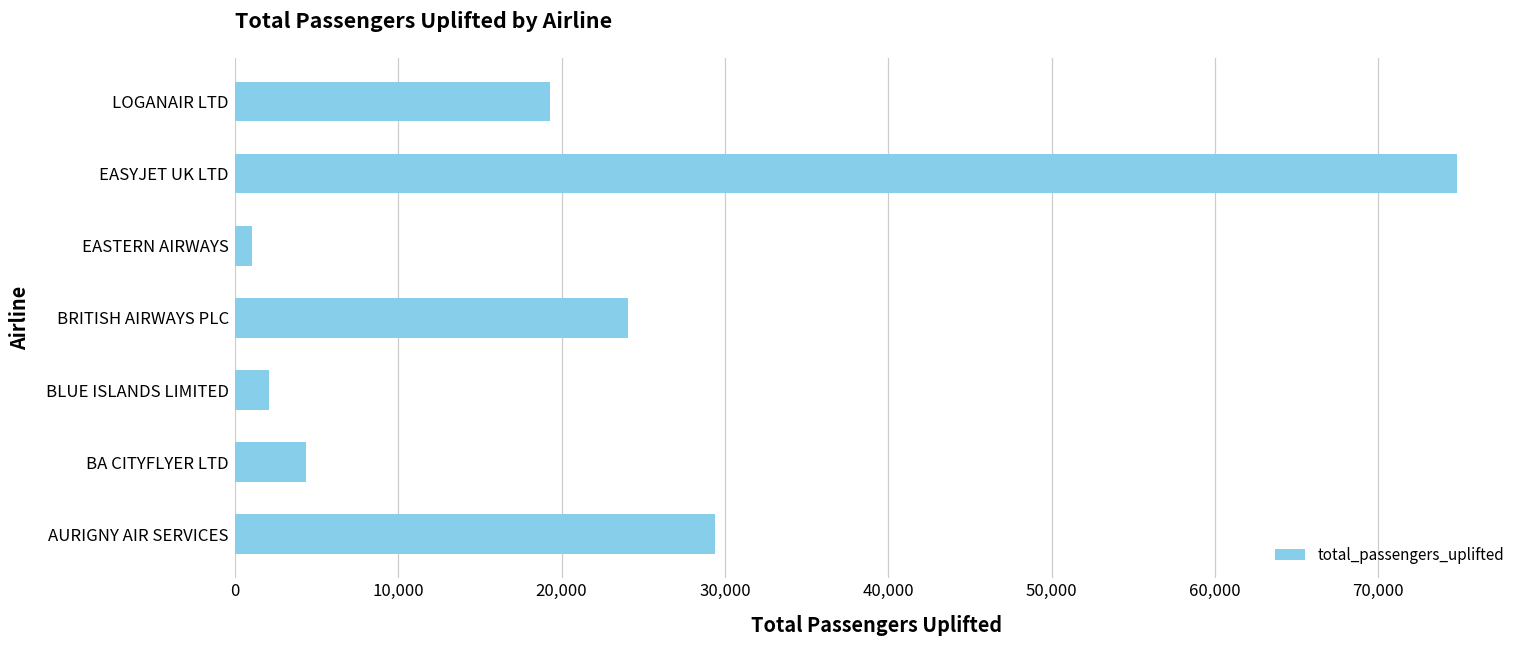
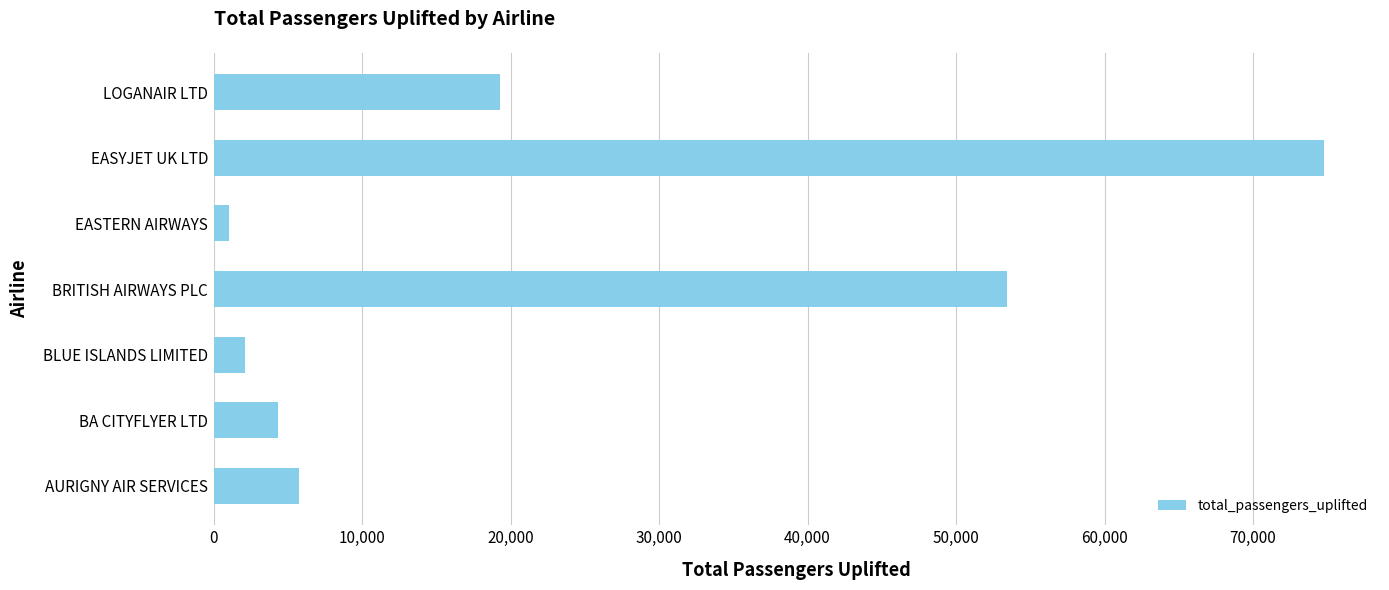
BRITISH AIRWAYS PLC: 24,100 -> 53,400
AURIGNY AIR SERVICES: 29,400 -> 5,800
